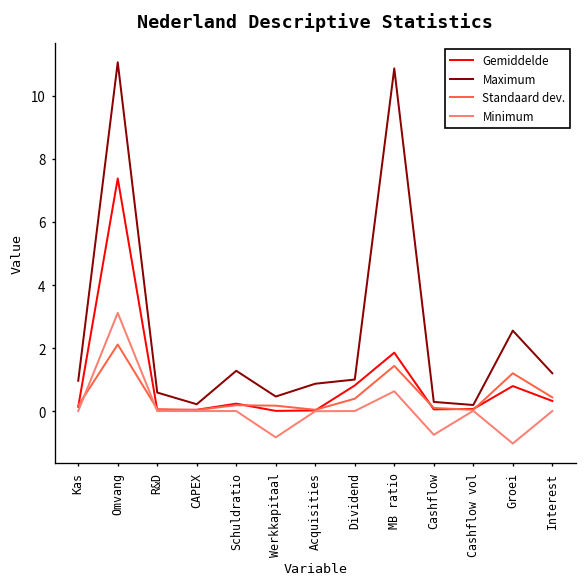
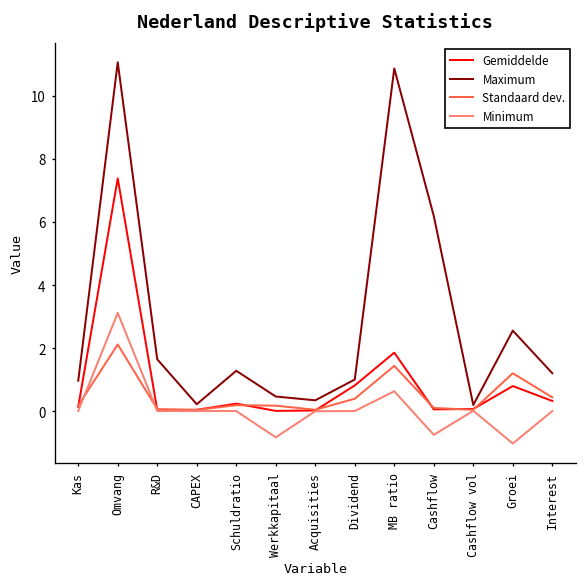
Maximum, R&D: 0.6 -> 1.6
Maximum, Acquisities: 0.9 -> 0.3
Maximum, Cashflow: 0.3 -> 6.2
